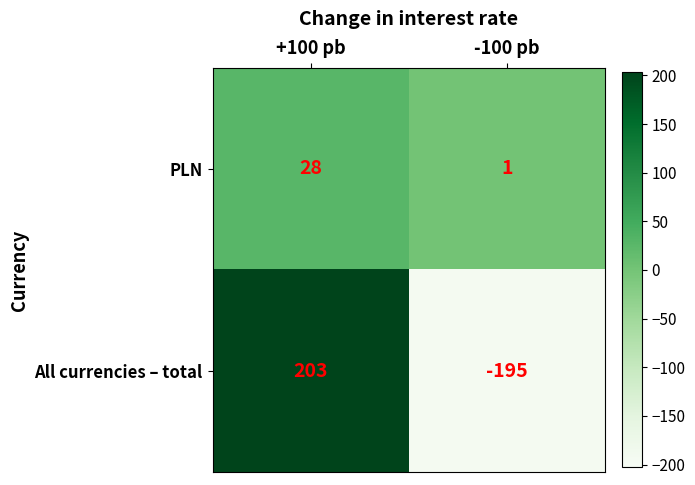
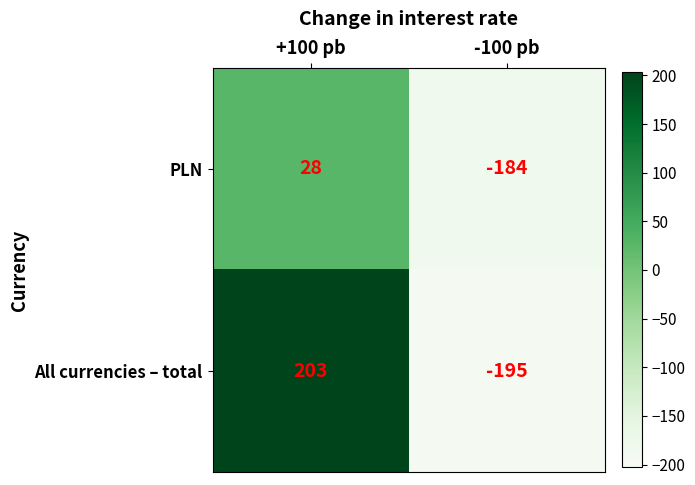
PLN, -100 pb: 1 -> -184
